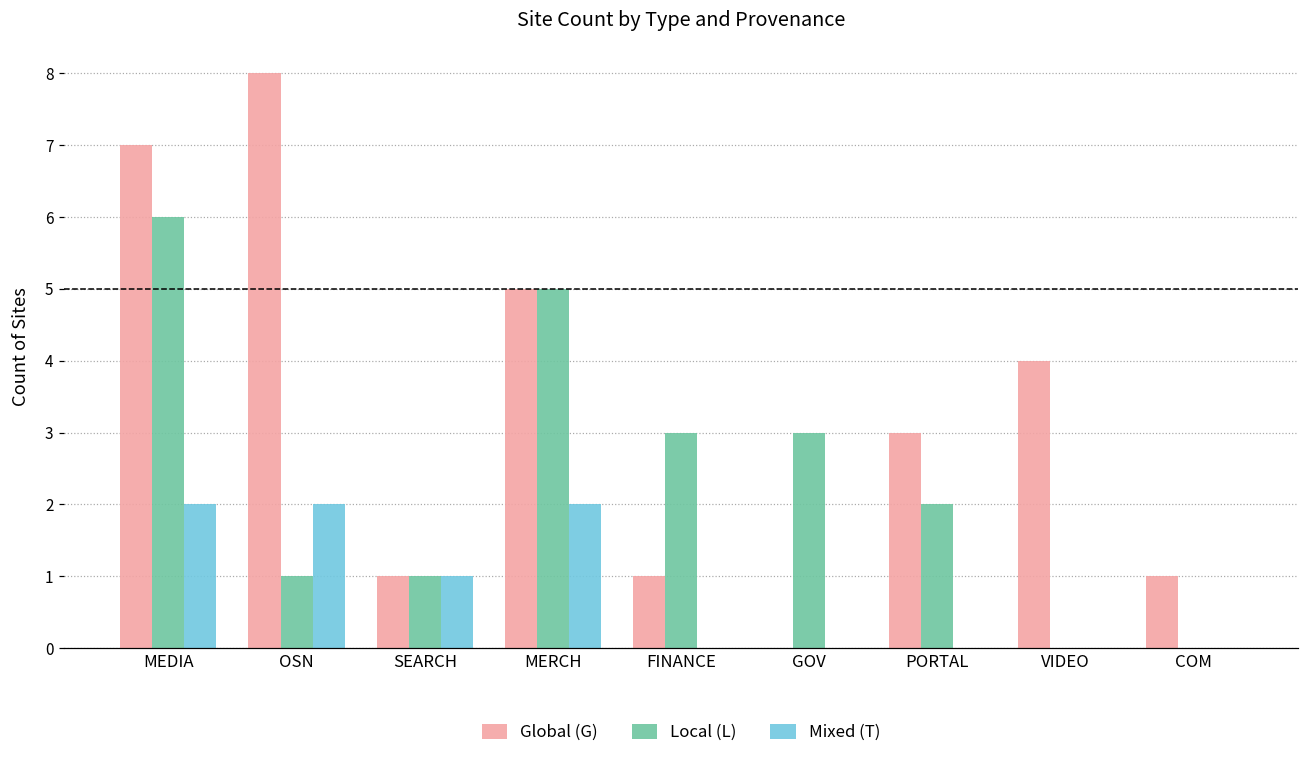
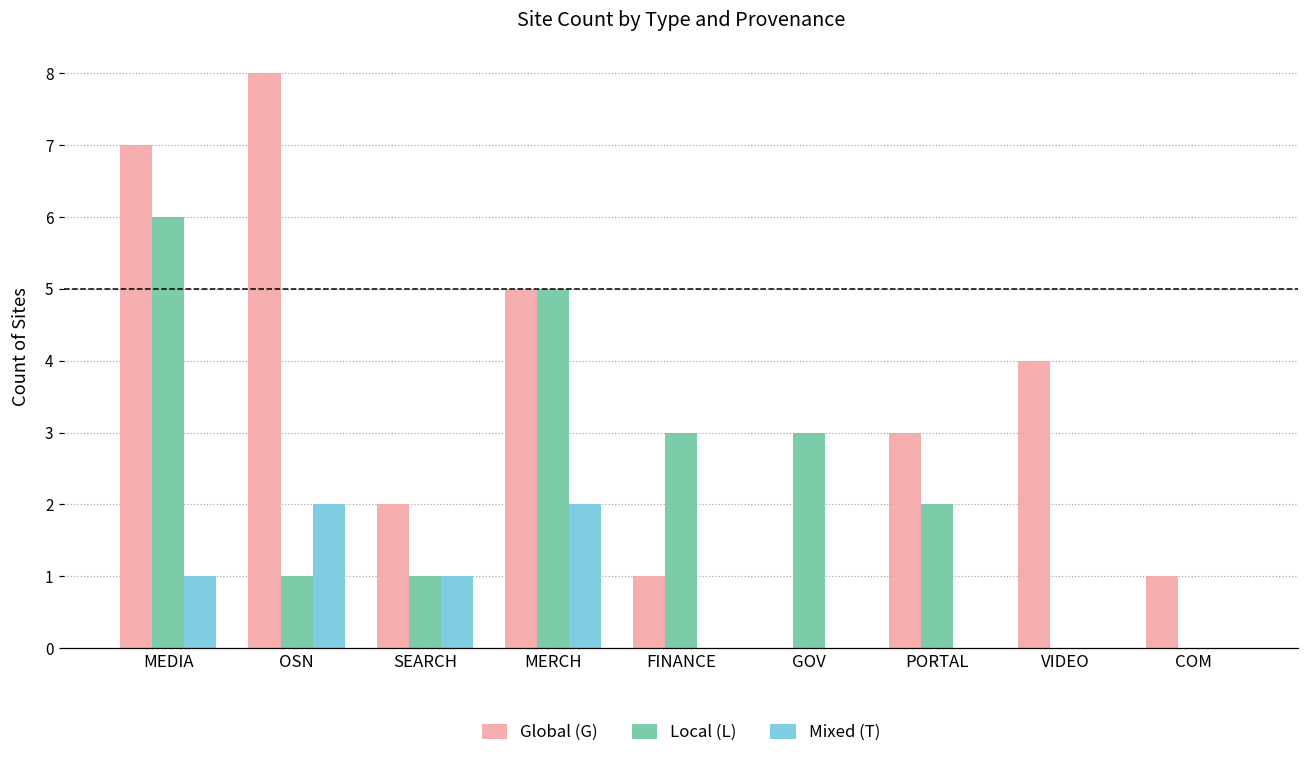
Mixed (T), MEDIA: 2 -> 1
Global (G), SEARCH: 1 -> 2
